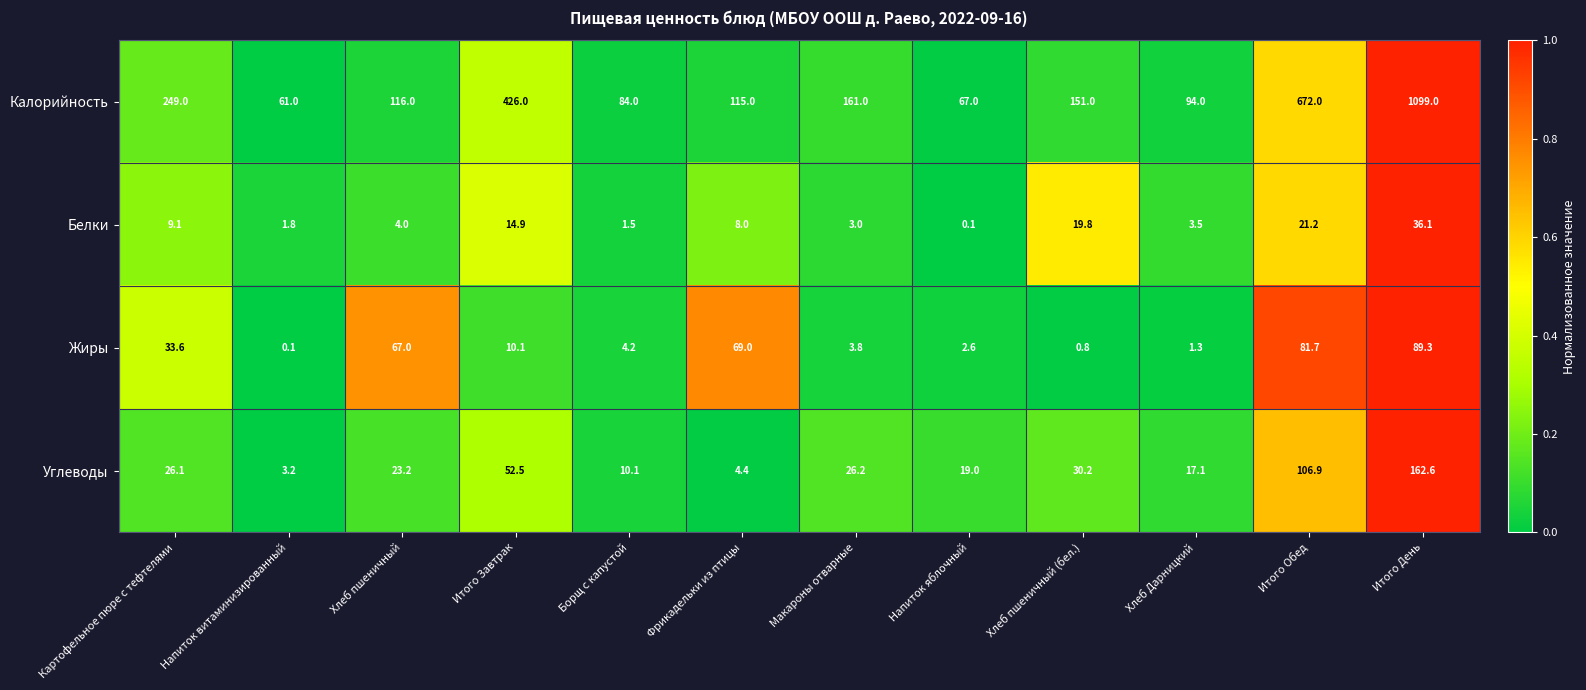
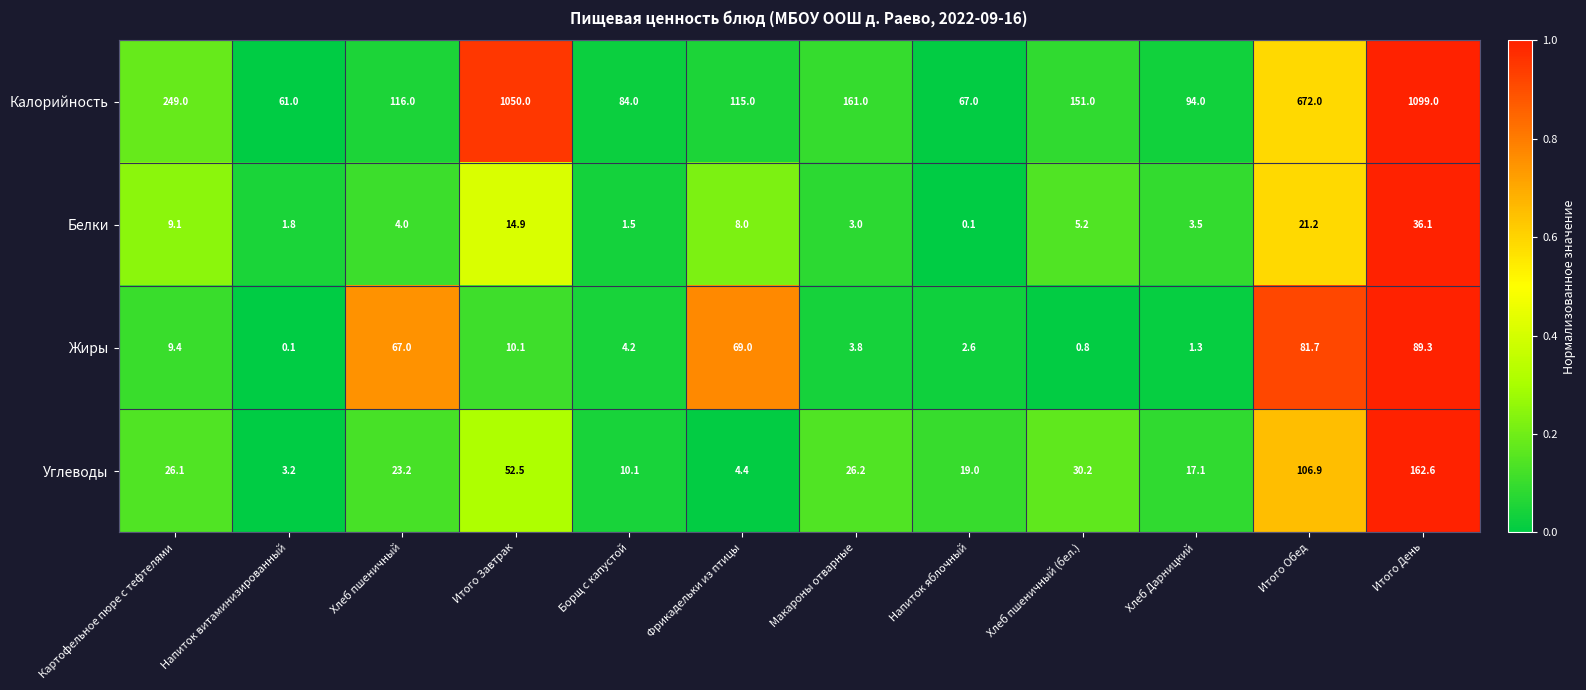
Калорийность, Итого Завтрак: 426.0 -> 1050.0
Белки, Хлеб пшеничный (бел.): 19.8 -> 5.2
Жиры, Картофельное пюре с тефтелями: 33.6 -> 9.4
